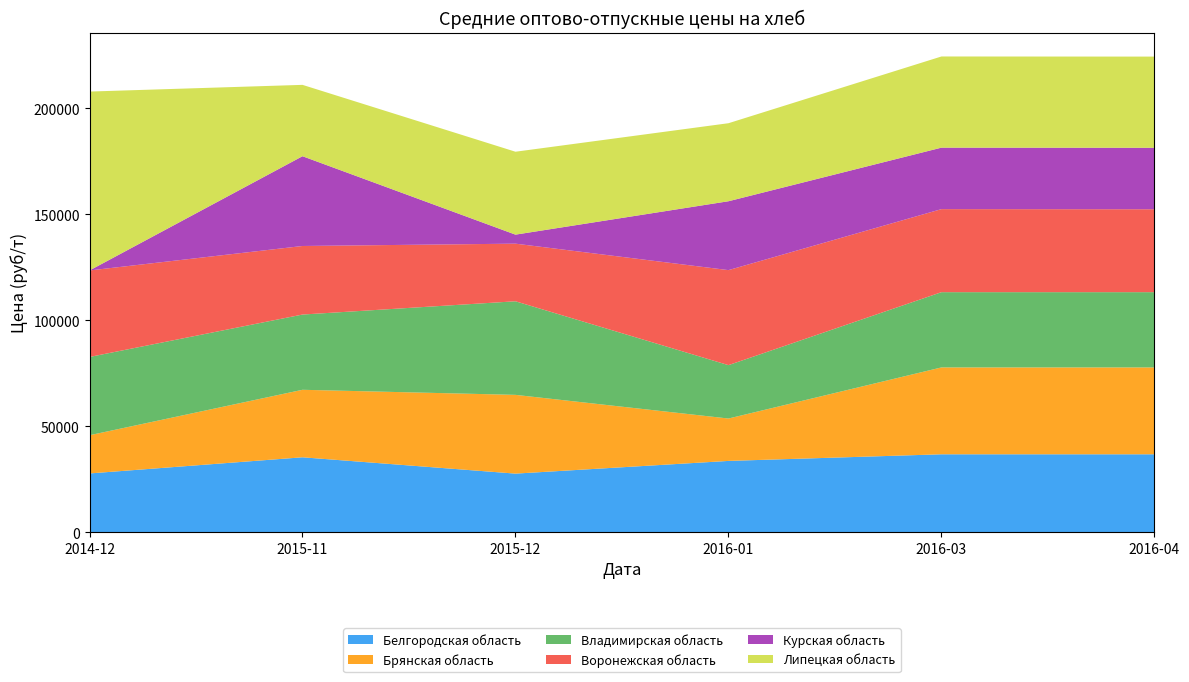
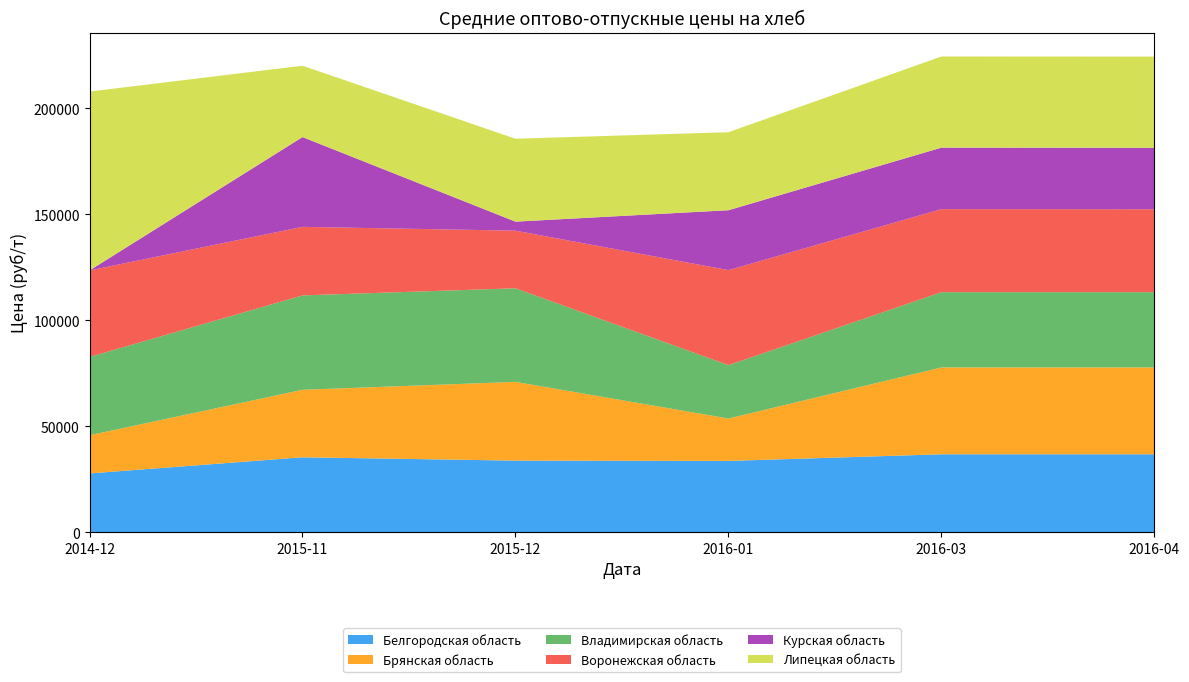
Владимирская область, 2015-11: 35000 -> 45000
Белгородская область, 2015-12: 28000 -> 34000
Курская область, 2016-01: 32000 -> 28000
